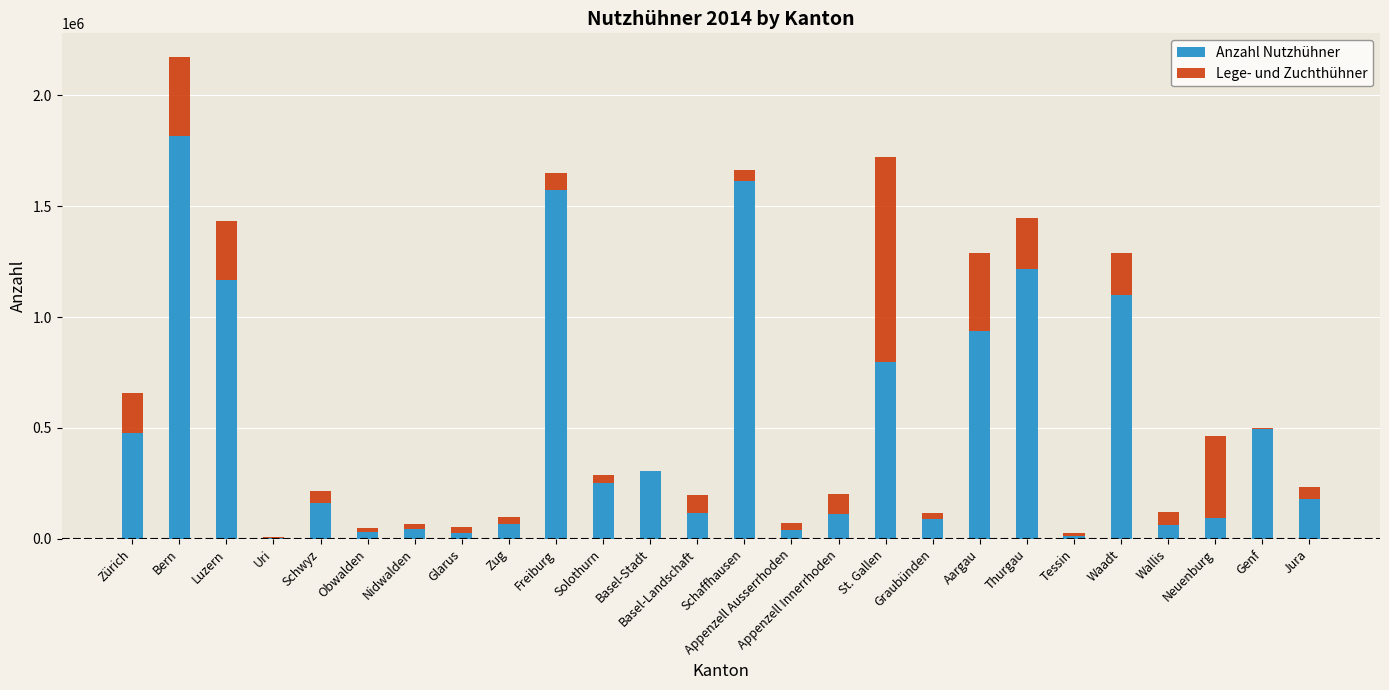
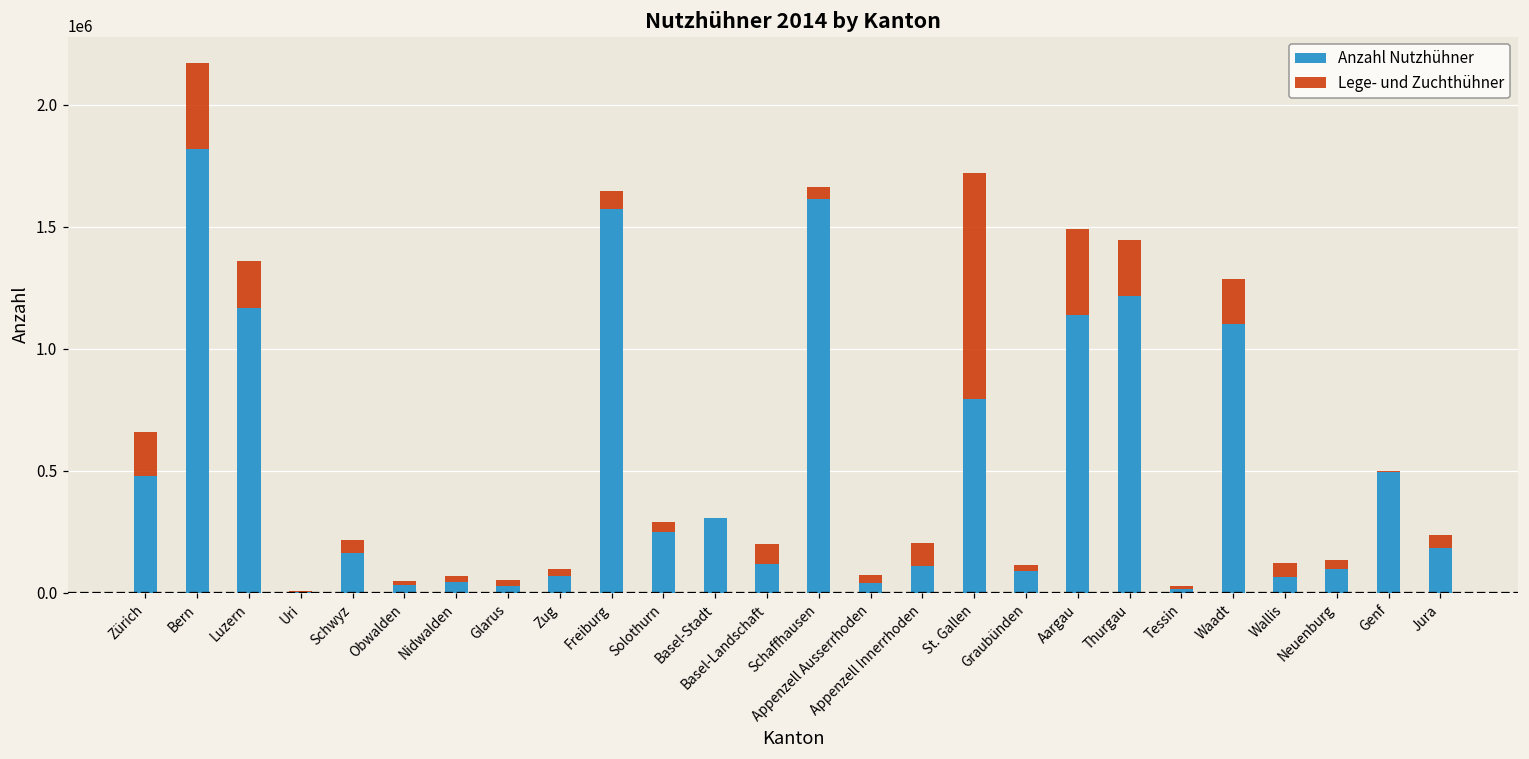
Lege- und Zuchthühner, Luzern: 270000 -> 190000
Anzahl Nutzhühner, Aargau: 940000 -> 1140000
Lege- und Zuchthühner, Neuenburg: 370000 -> 40000
